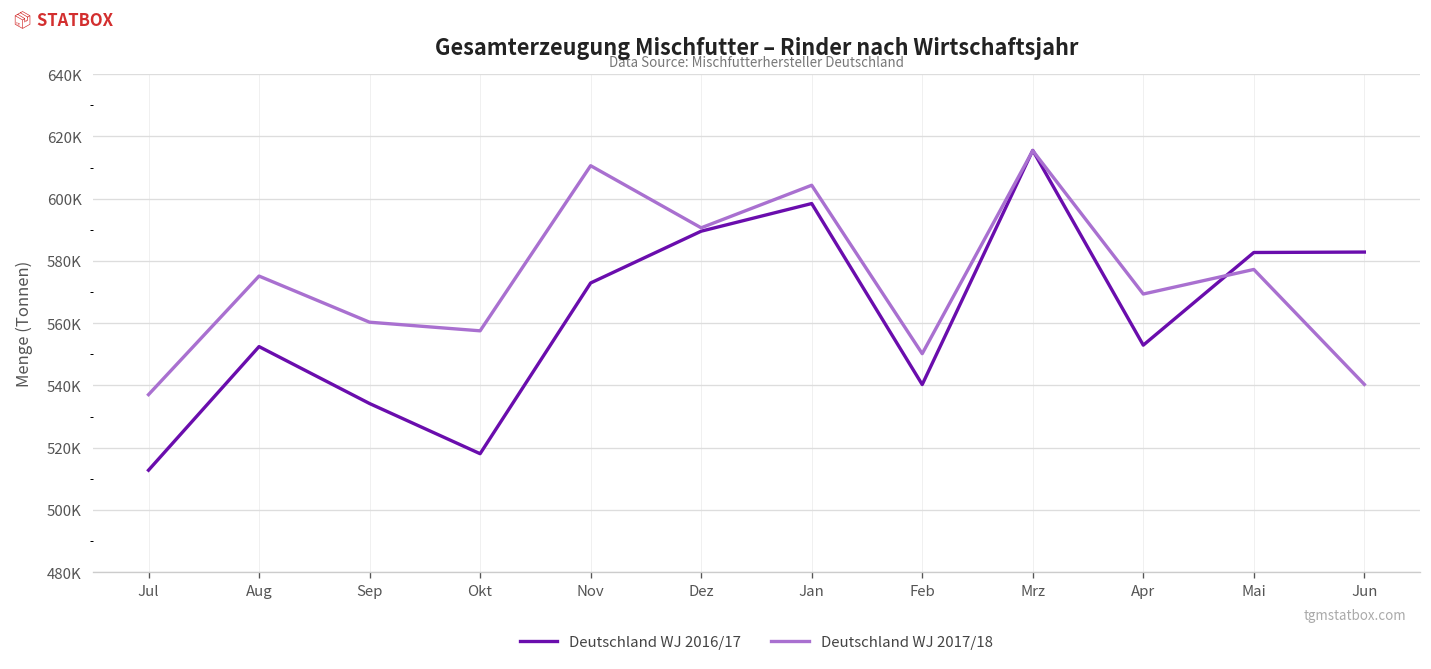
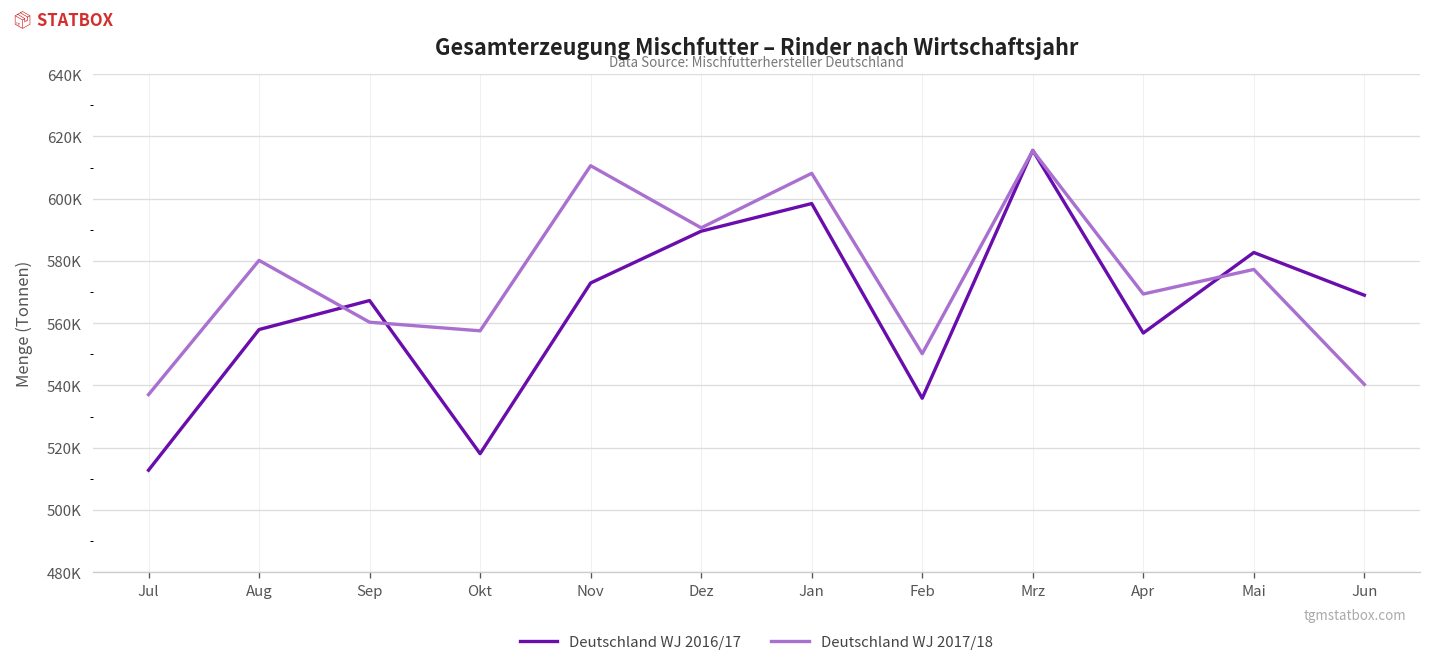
Deutschland WJ 2016/17, Aug: 552000 -> 558000
Deutschland WJ 2017/18, Aug: 575000 -> 580000
Deutschland WJ 2016/17, Sep: 534000 -> 567000
Deutschland WJ 2017/18, Jan: 604000 -> 608000
Deutschland WJ 2016/17, Feb: 540000 -> 536000
Deutschland WJ 2016/17, Apr: 553000 -> 557000
Deutschland WJ 2016/17, Jun: 583000 -> 569000
